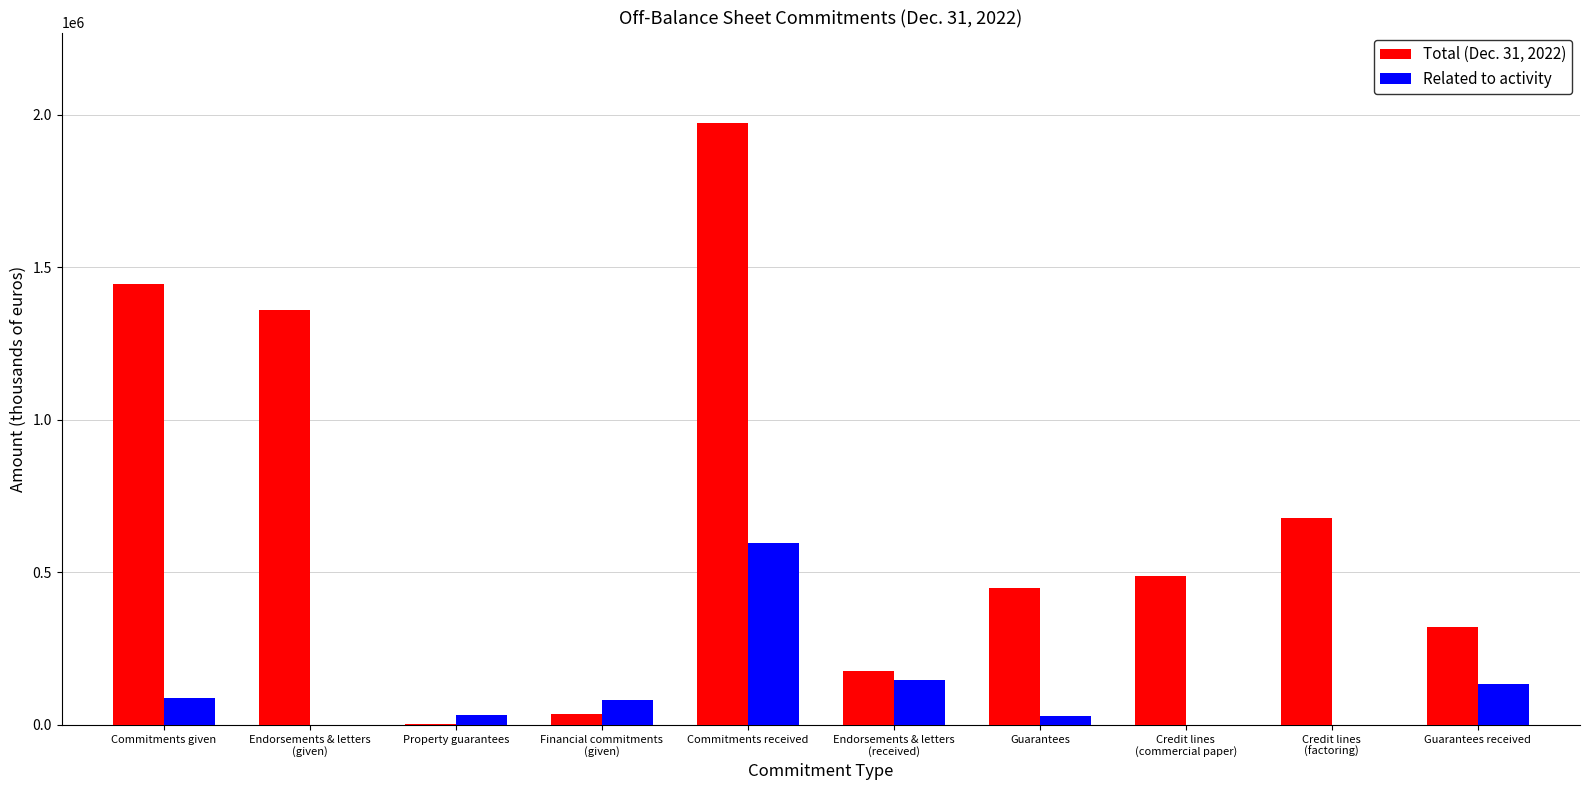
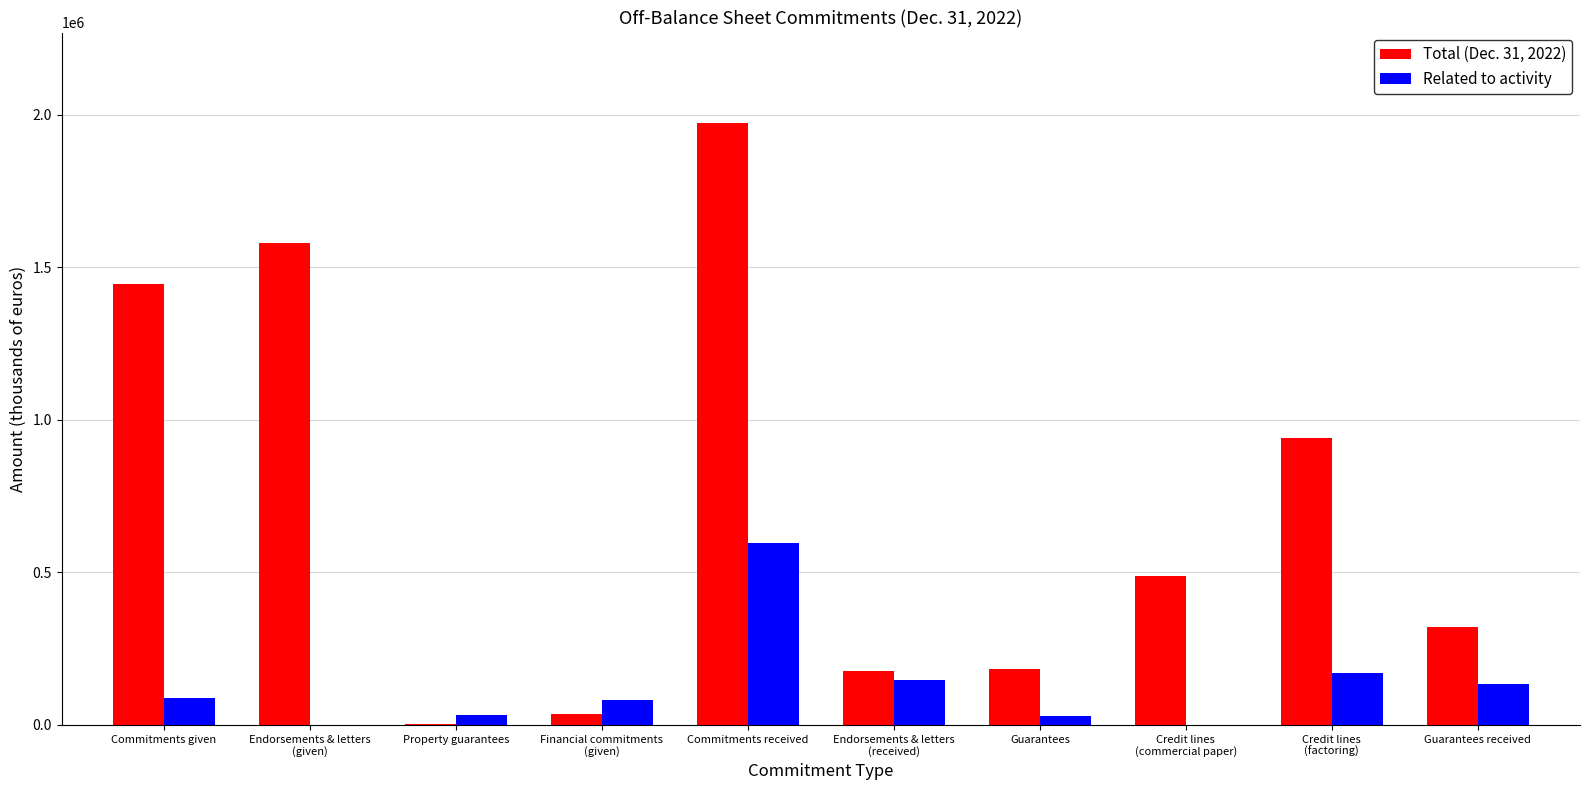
Total (Dec. 31, 2022), Endorsements & letters (given): 1360000 -> 1580000
Total (Dec. 31, 2022), Guarantees: 450000 -> 180000
Total (Dec. 31, 2022), Credit lines (factoring): 680000 -> 940000
Related to activity, Credit lines (factoring): 0 -> 170000
